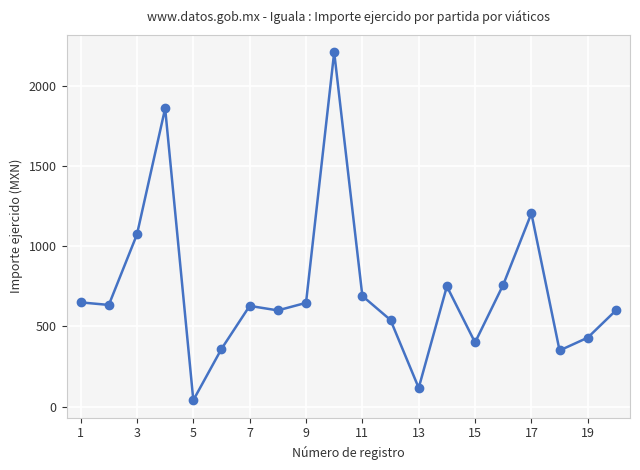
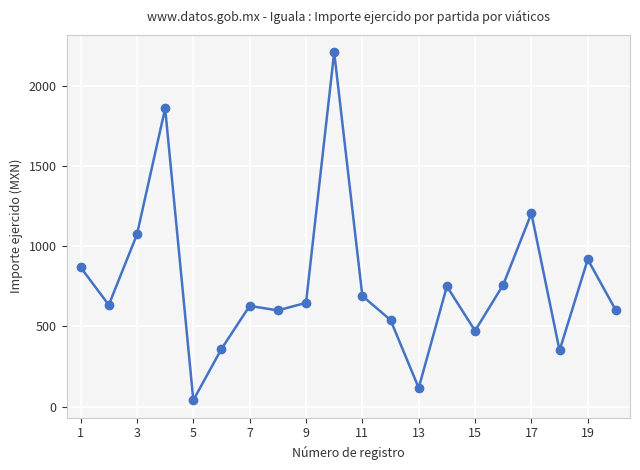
1: 650 -> 870
15: 400 -> 470
19: 430 -> 920
